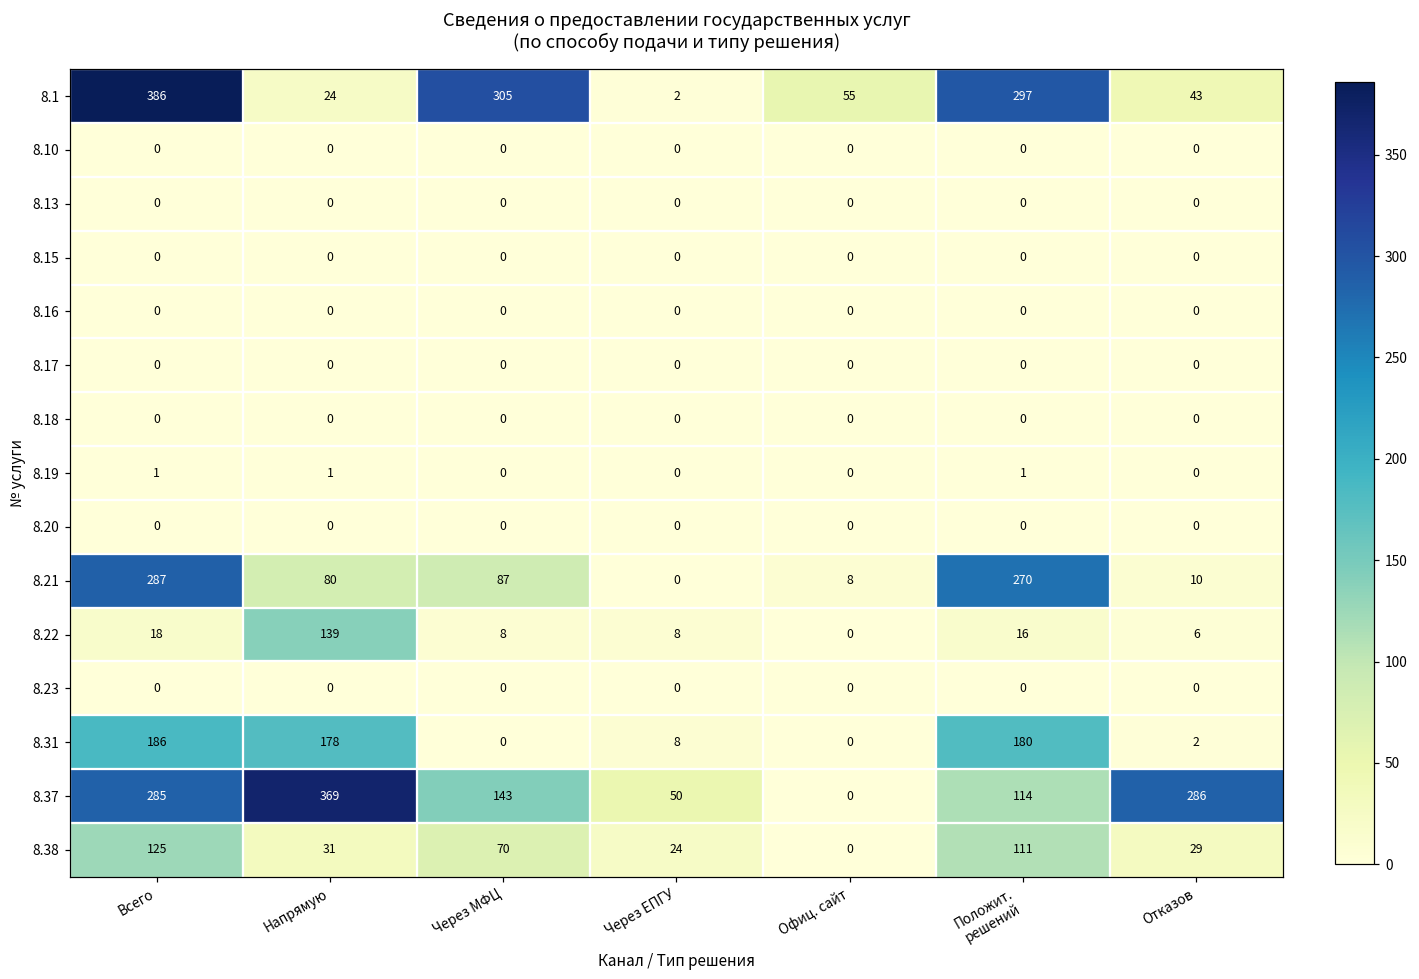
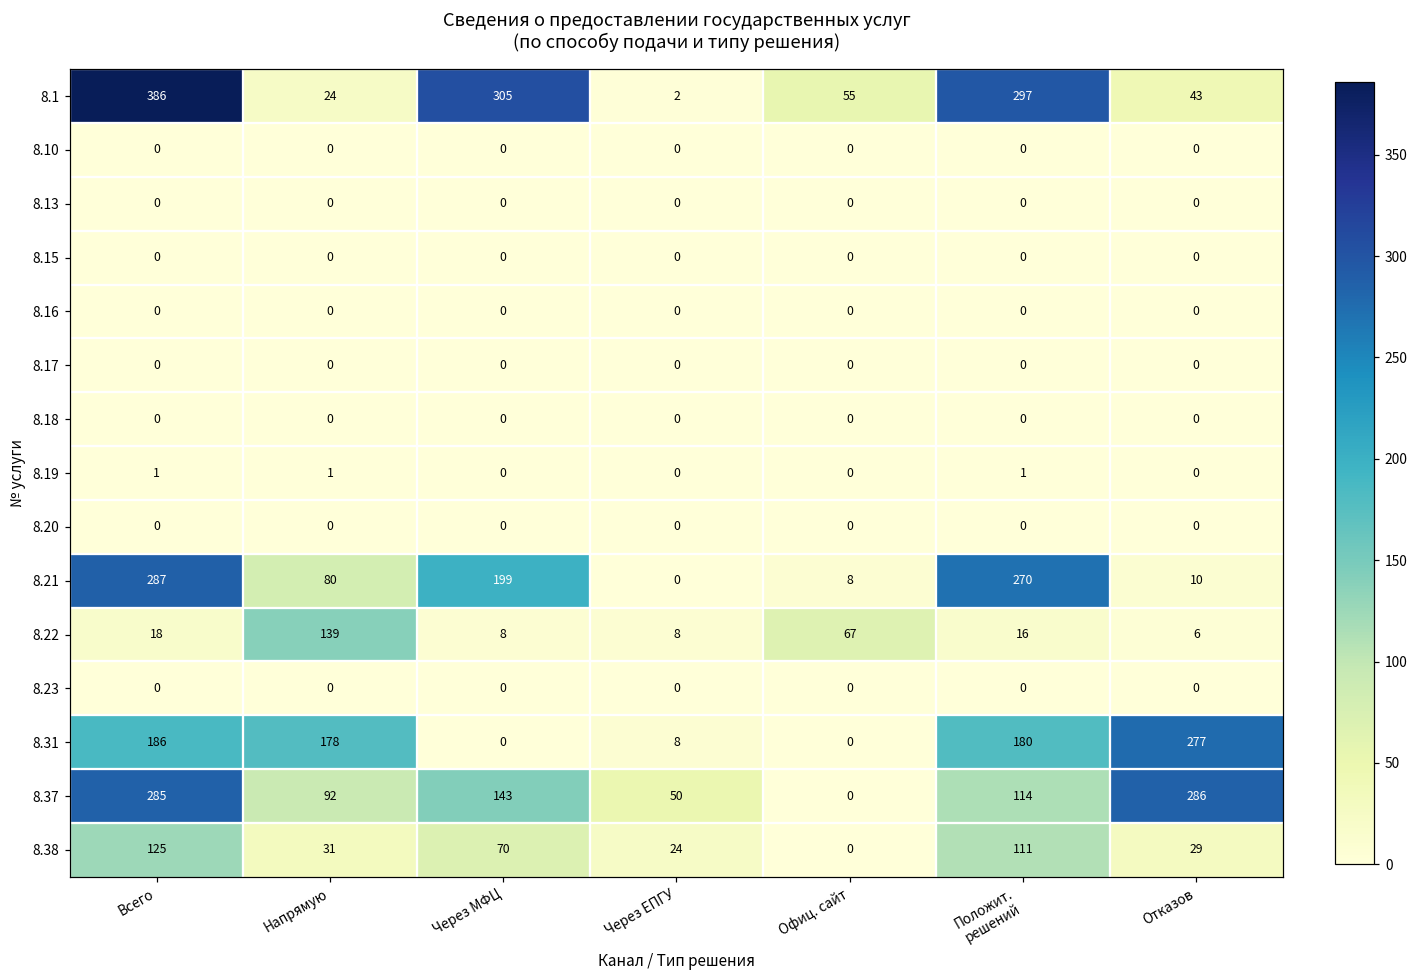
8.21, Через МФЦ: 87 -> 199
8.22, Офиц. сайт: 0 -> 67
8.31, Отказов: 2 -> 277
8.37, Напрямую: 369 -> 92
